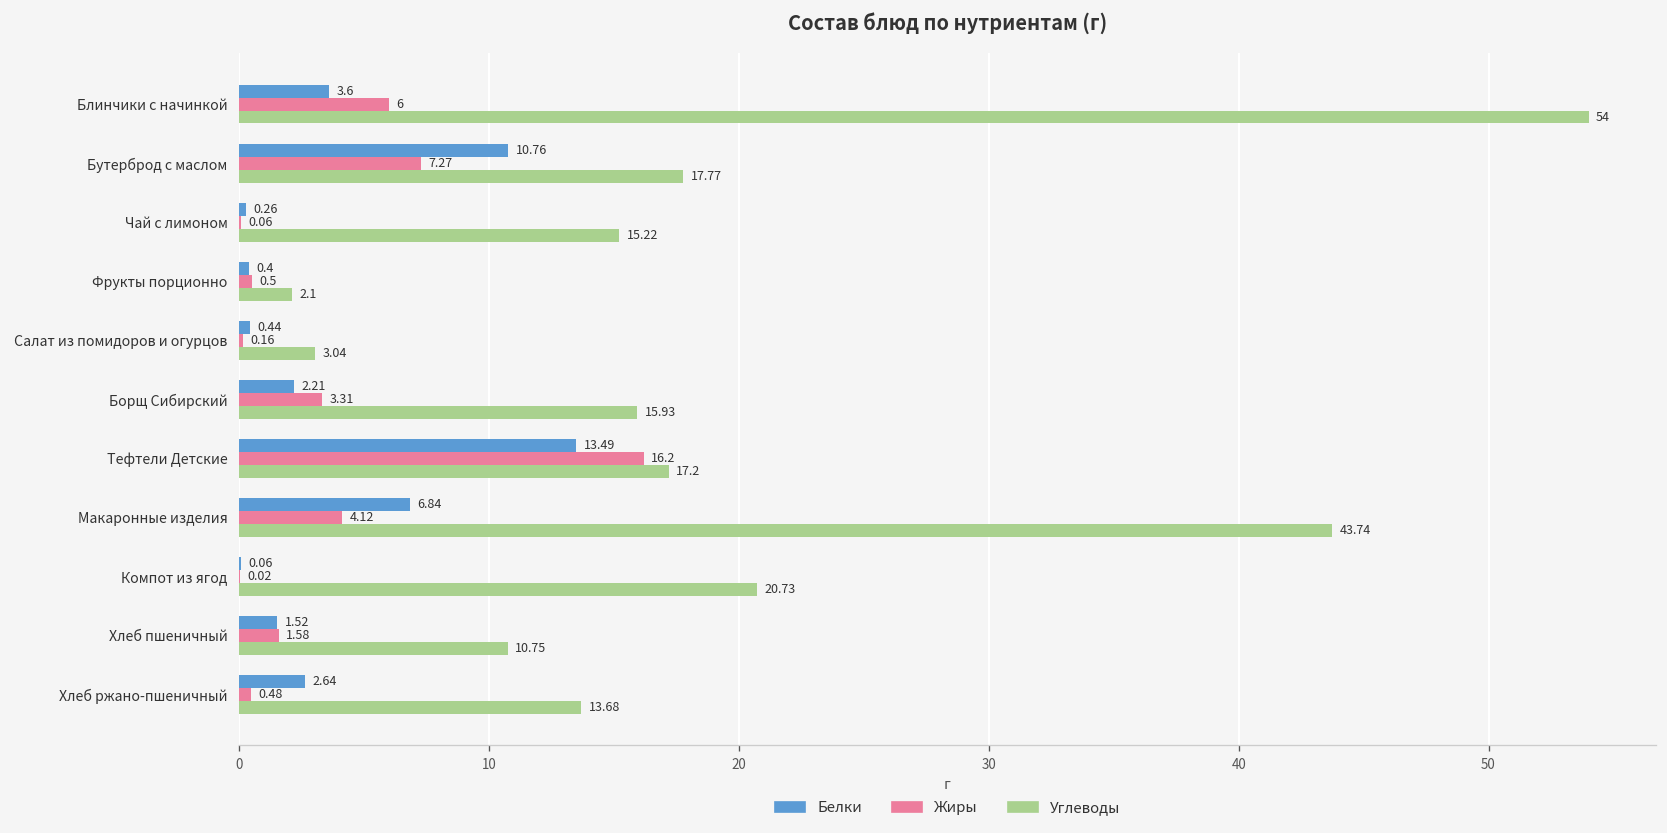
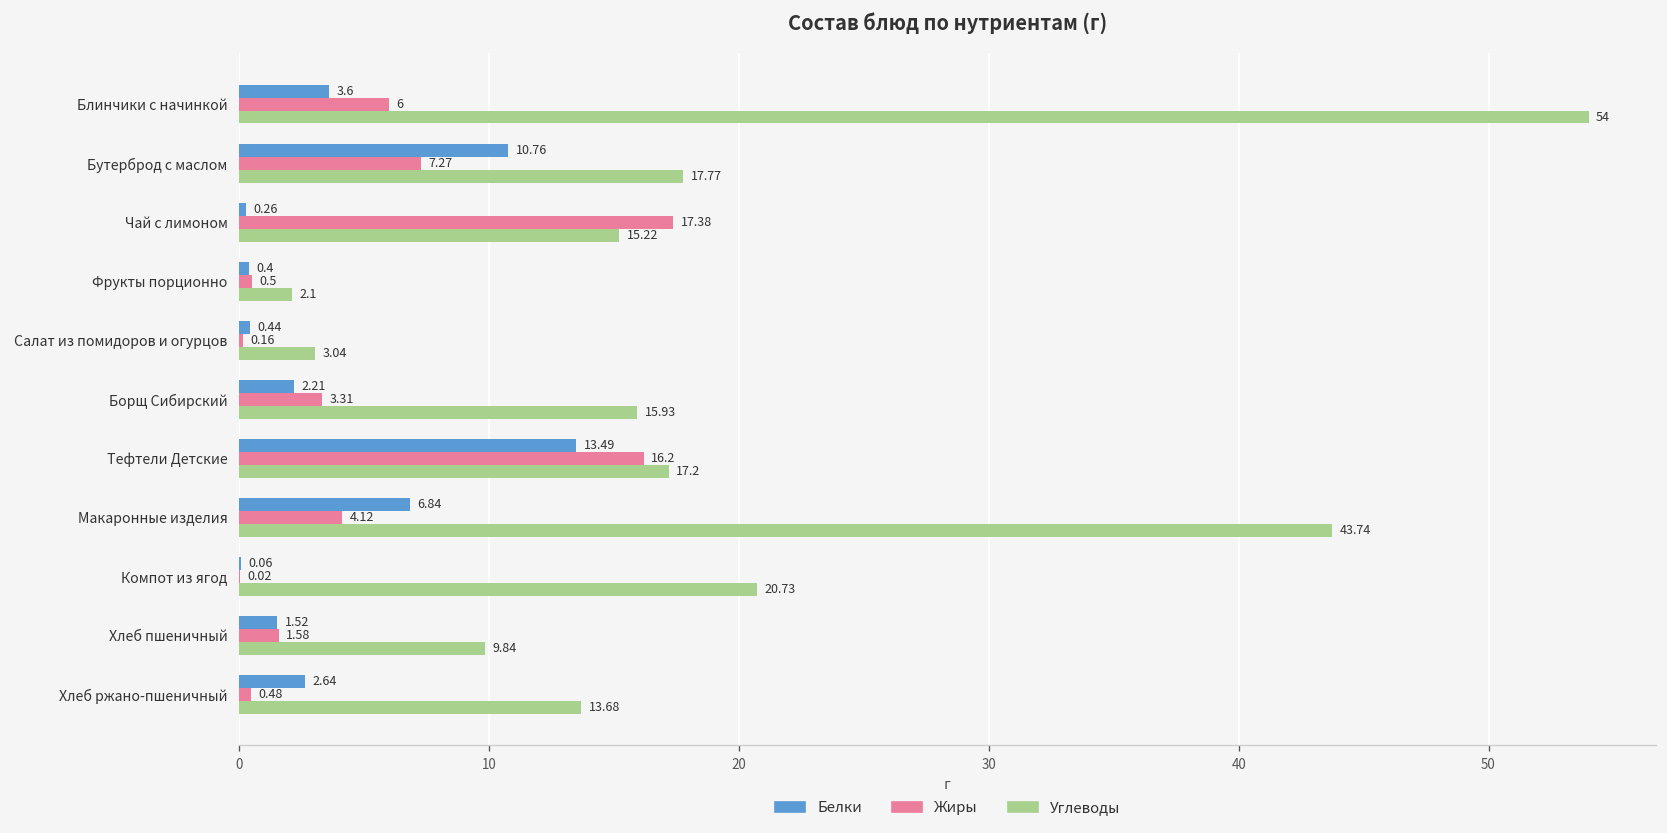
Жиры, Чай с лимоном: 0.06 -> 17.38
Углеводы, Хлеб пшеничный: 10.75 -> 9.84
